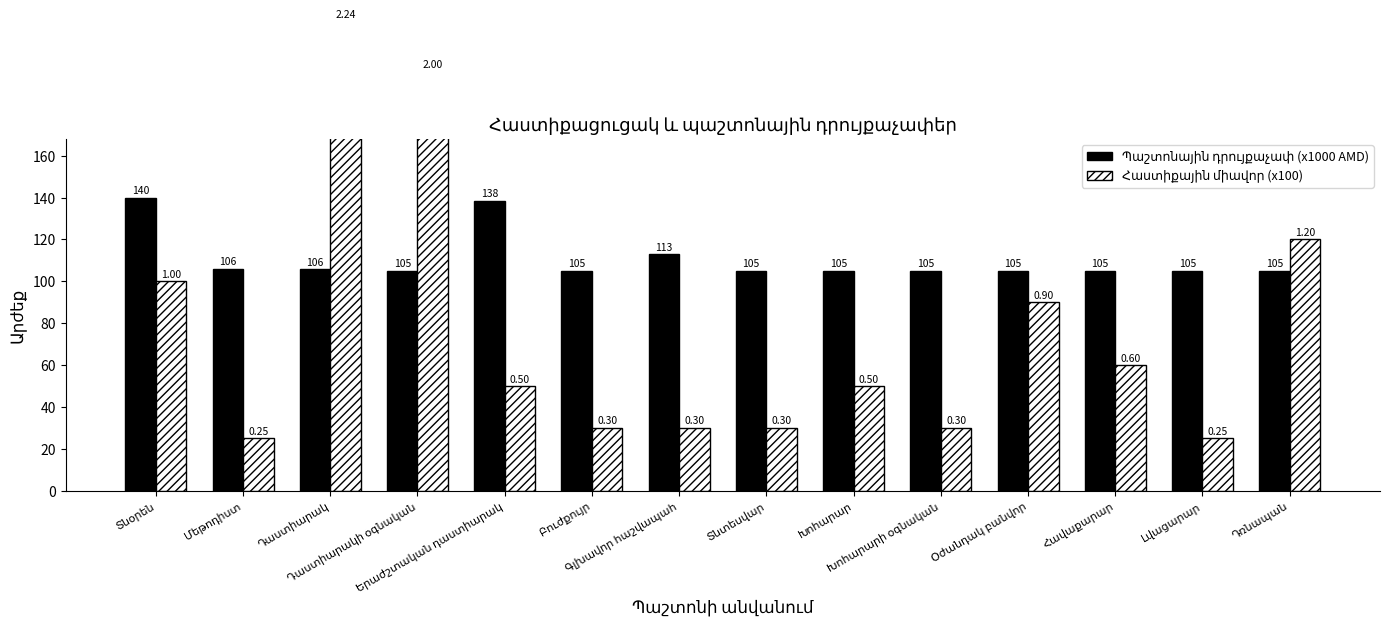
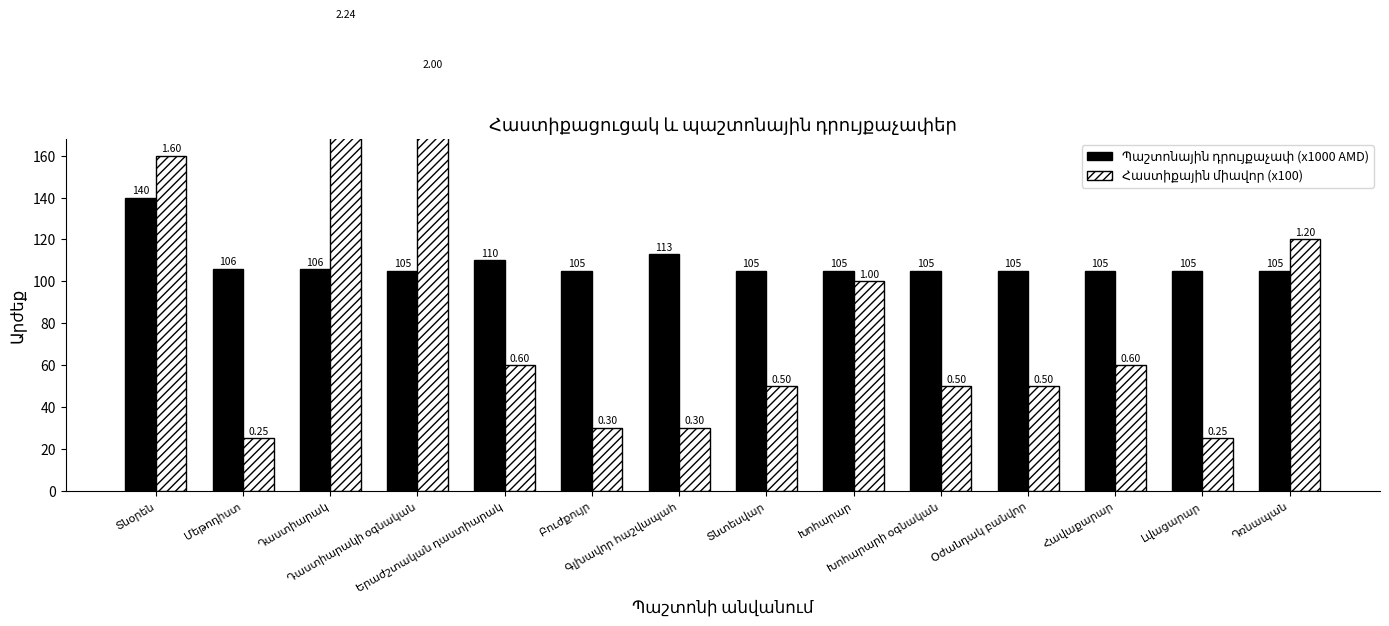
Հաստիքային միավոր (x100), Տնօրեն: 1.00 -> 1.60
Պաշտոնային դրույքաչափ (x1000 AMD), Երաժշտական դաստիարակ: 138 -> 110
Հաստիքային միավոր (x100), Երաժշտական դաստիարակ: 0.50 -> 0.60
Հաստիքային միավոր (x100), Տնտեսվար: 0.30 -> 0.50
Հաստիքային միավոր (x100), Խոհարար: 0.50 -> 1.00
Հաստիքային միավոր (x100), Խոհարարի օգնական: 0.30 -> 0.50
Հաստիքային միավոր (x100), Օժանդակ բանվոր: 0.90 -> 0.50
